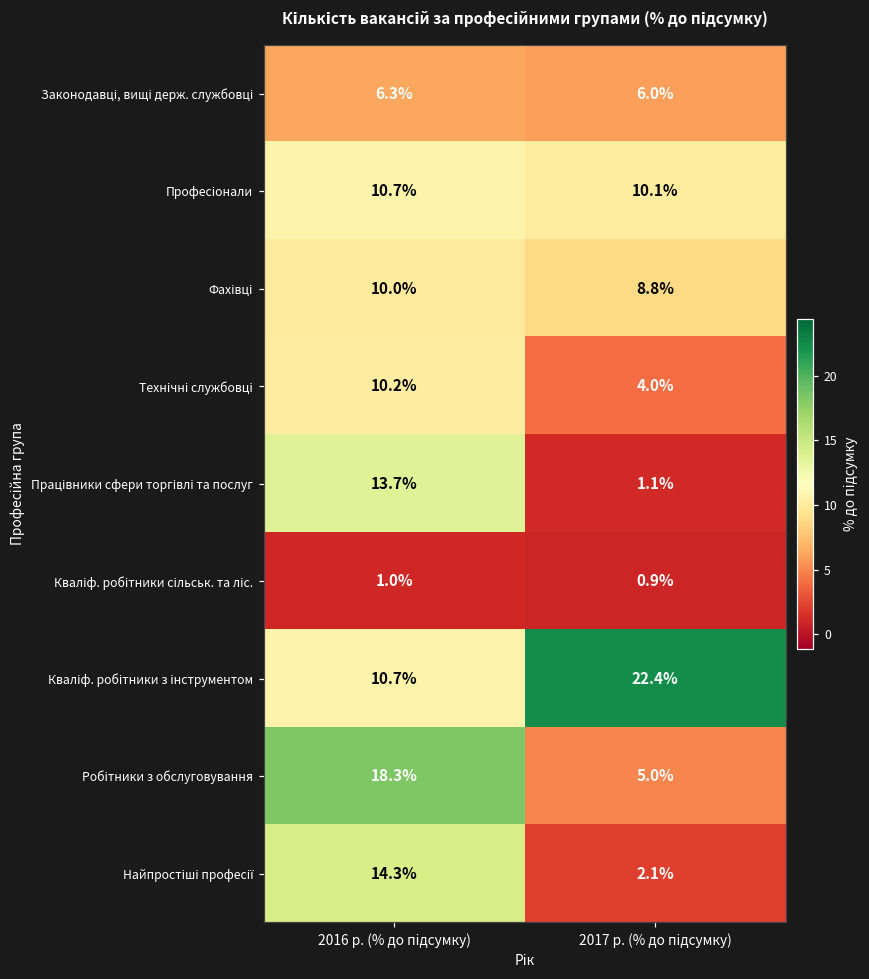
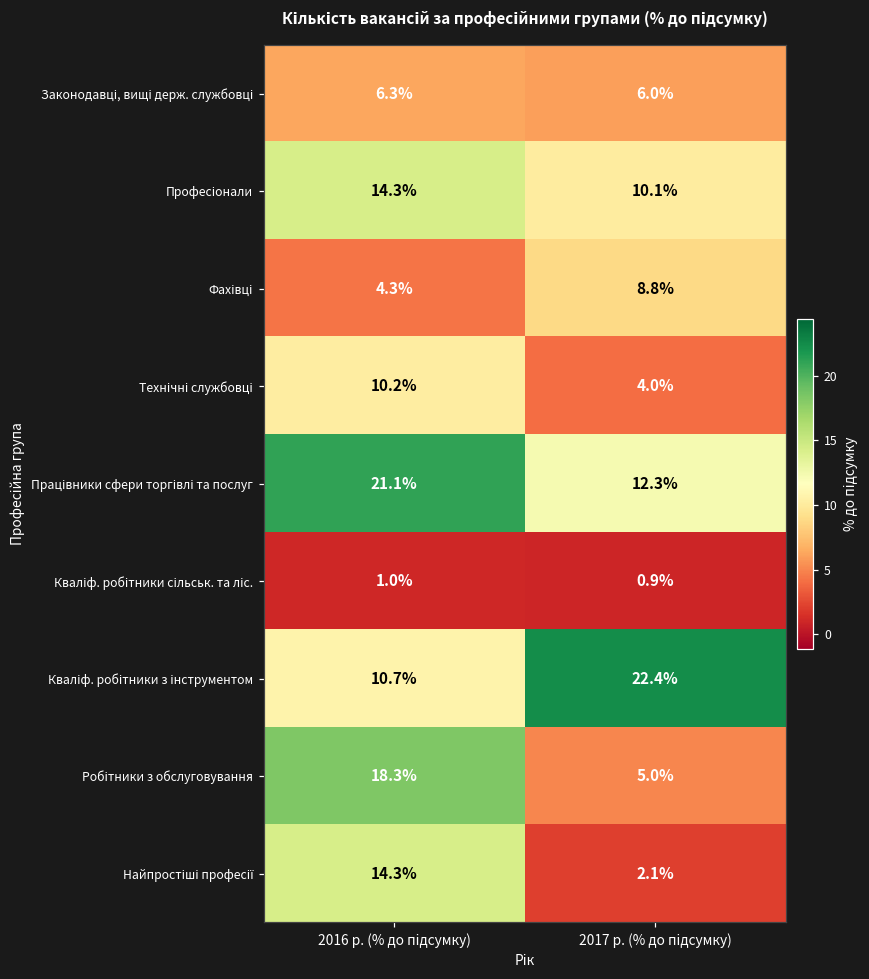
Професіонали, 2016 р. (% до підсумку): 10.7% -> 14.3%
Фахівці, 2016 р. (% до підсумку): 10.0% -> 4.3%
Працівники сфери торгівлі та послуг, 2016 р. (% до підсумку): 13.7% -> 21.1%
Працівники сфери торгівлі та послуг, 2017 р. (% до підсумку): 1.1% -> 12.3%
